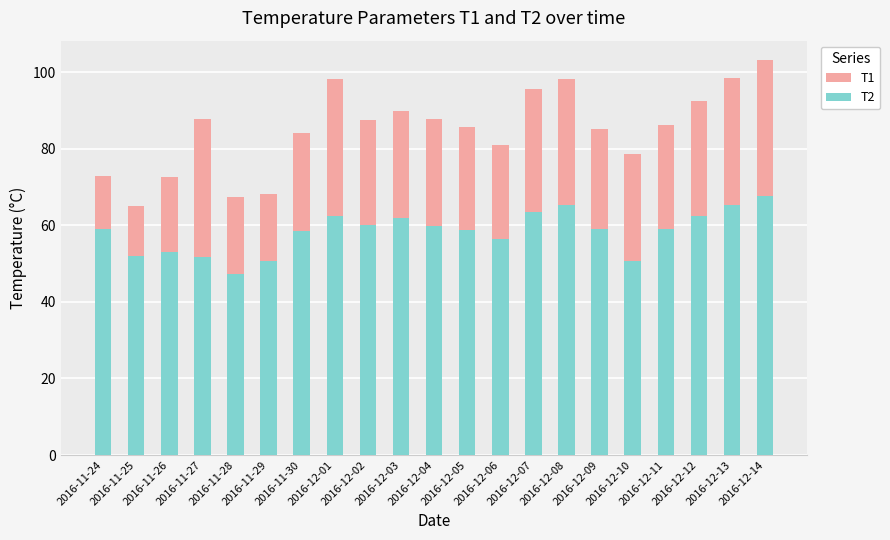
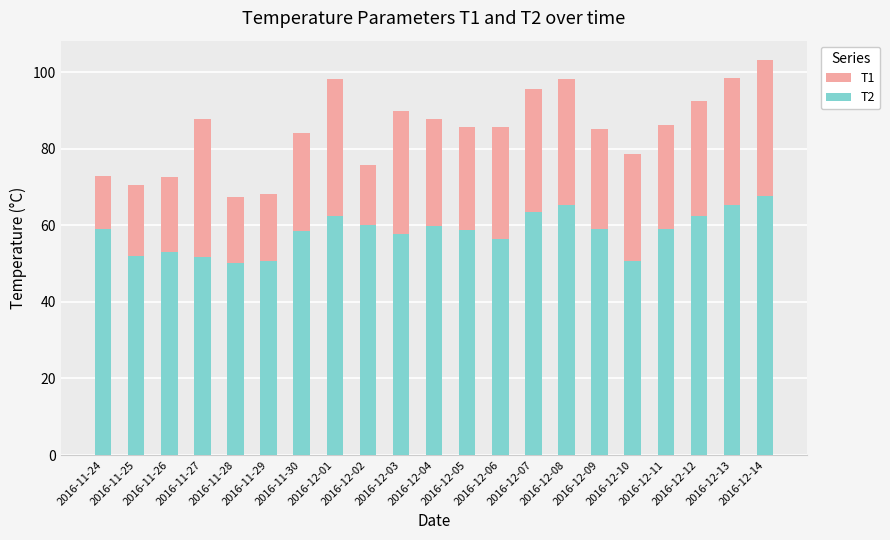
T1, 2016-11-25: 65 -> 71
T2, 2016-11-28: 47 -> 50
T1, 2016-12-02: 87 -> 76
T2, 2016-12-03: 62 -> 58
T1, 2016-12-06: 81 -> 86
